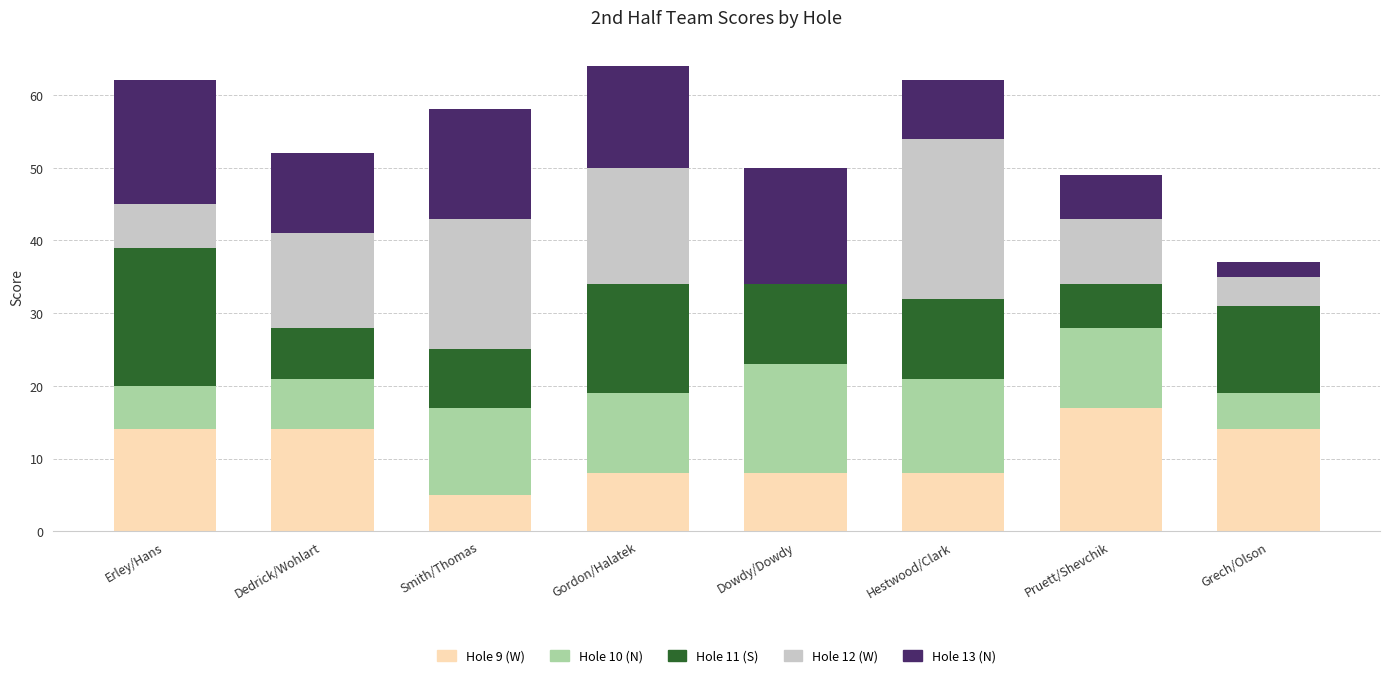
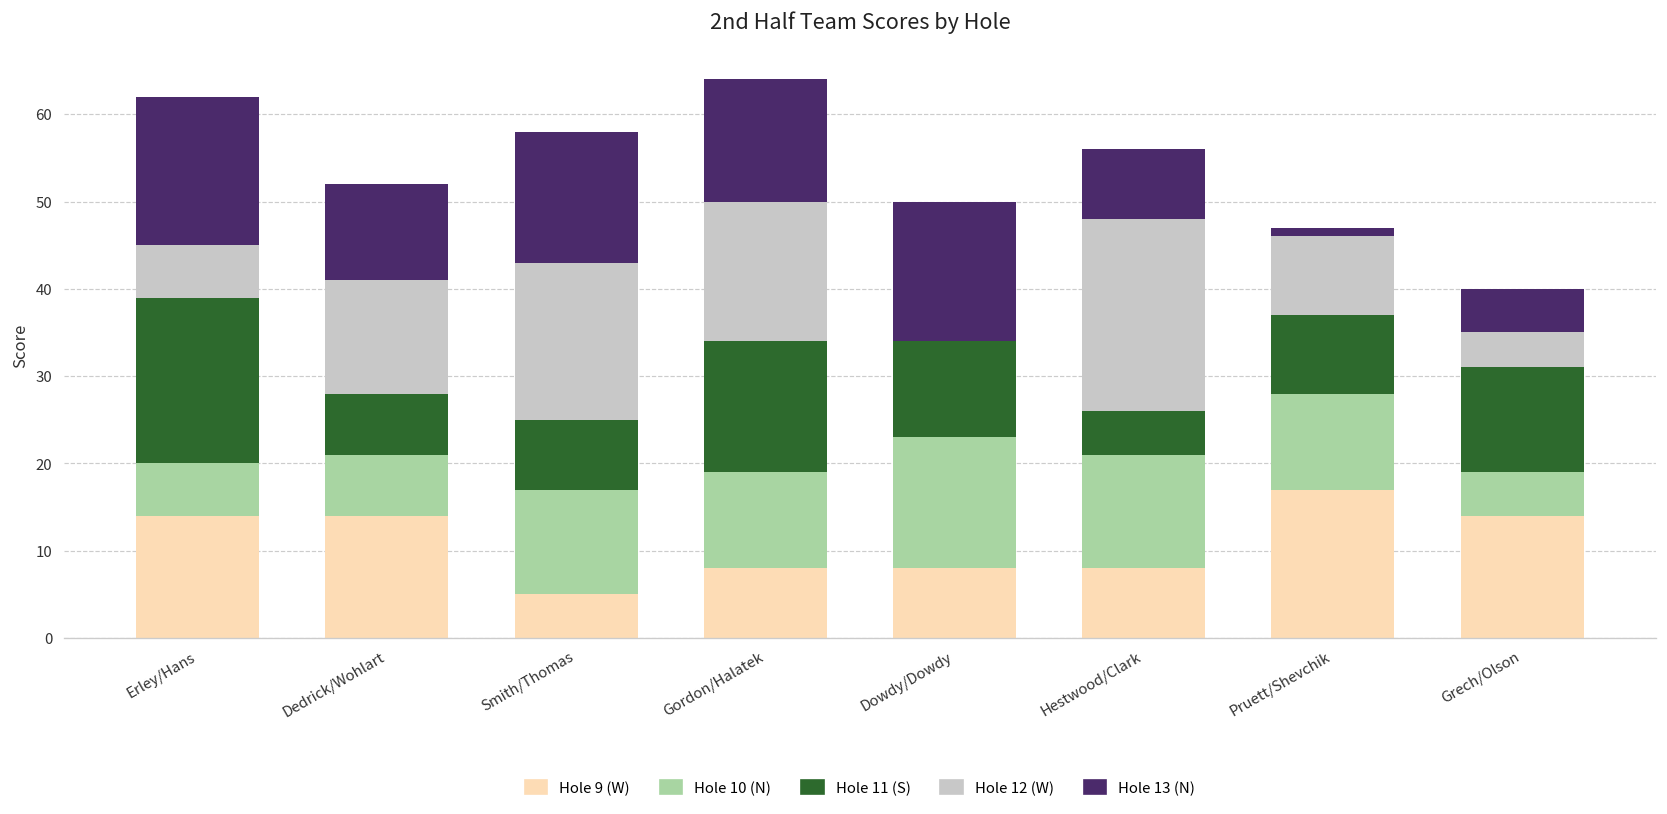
Hole 11 (S), Hestwood/Clark: 11 -> 5
Hole 11 (S), Pruett/Shevchik: 6 -> 9
Hole 13 (N), Pruett/Shevchik: 6 -> 1
Hole 13 (N), Grech/Olson: 2 -> 5
